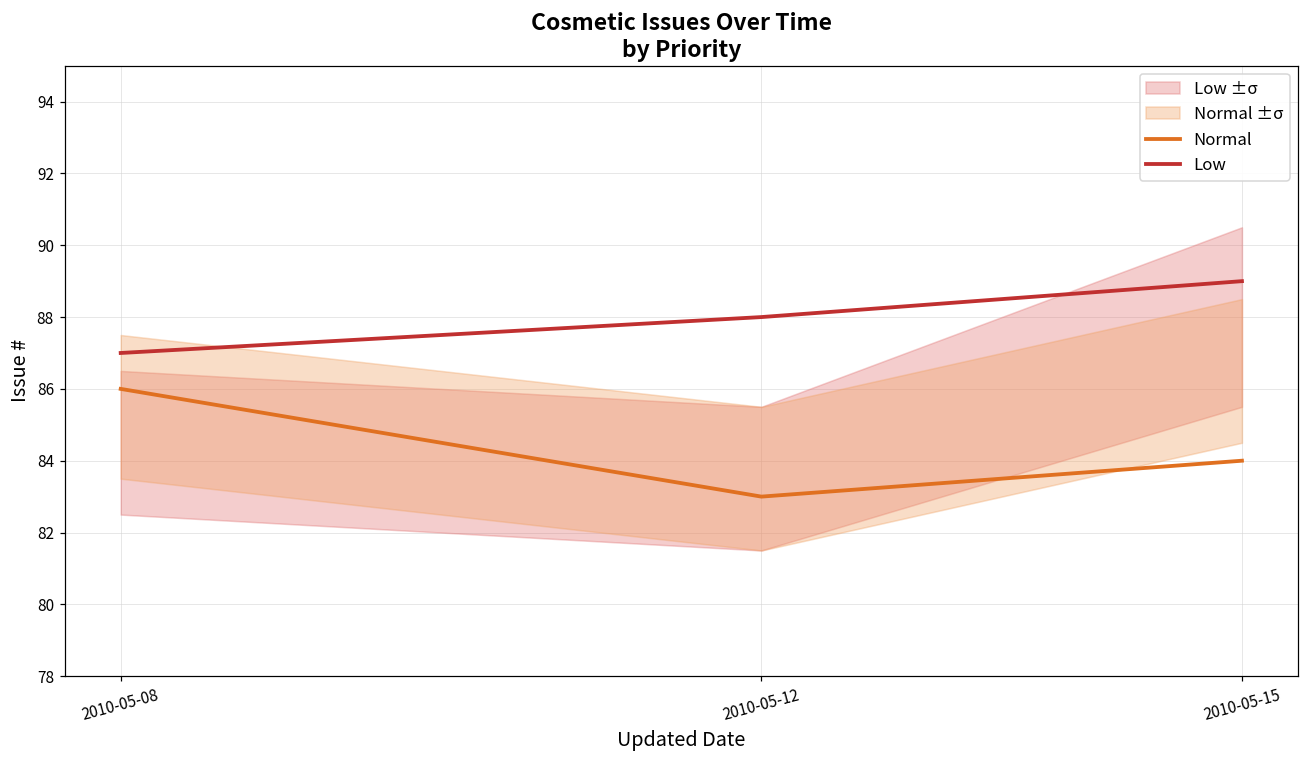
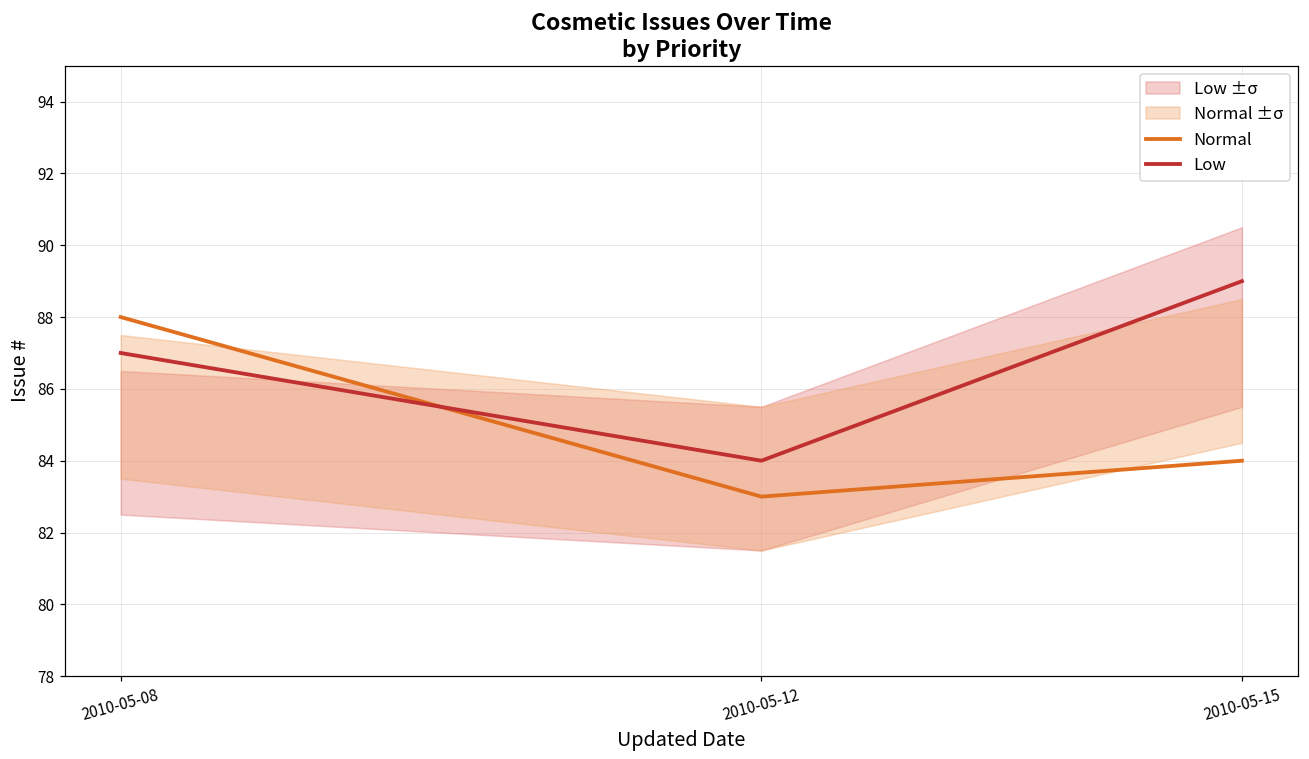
Normal, 2010-05-08: 86 -> 88
Low, 2010-05-12: 88 -> 84
